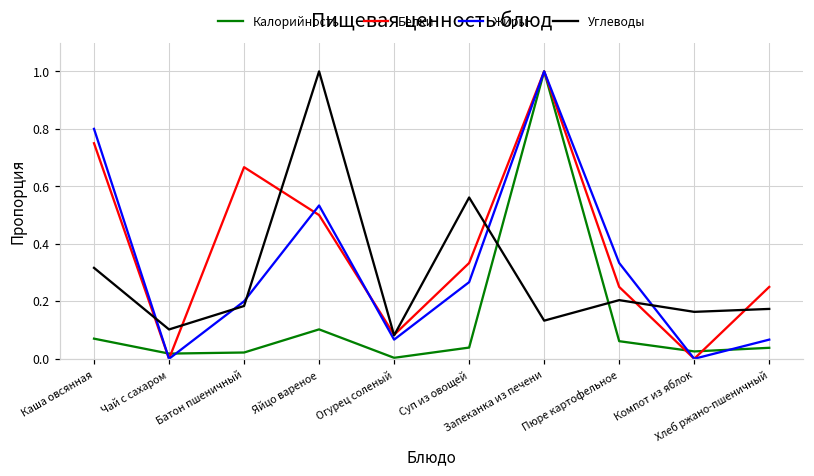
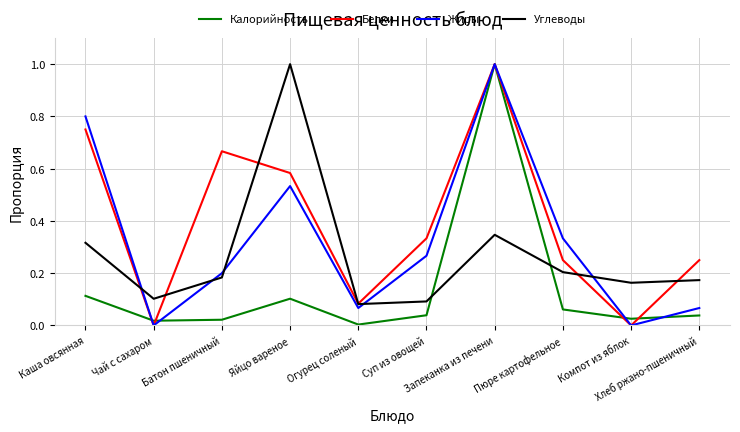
Калорийность, Каша овсянная: 0.07 -> 0.11
Белки, Яйцо вареное: 0.50 -> 0.58
Углеводы, Суп из овощей: 0.56 -> 0.09
Углеводы, Запеканка из печени: 0.13 -> 0.35
